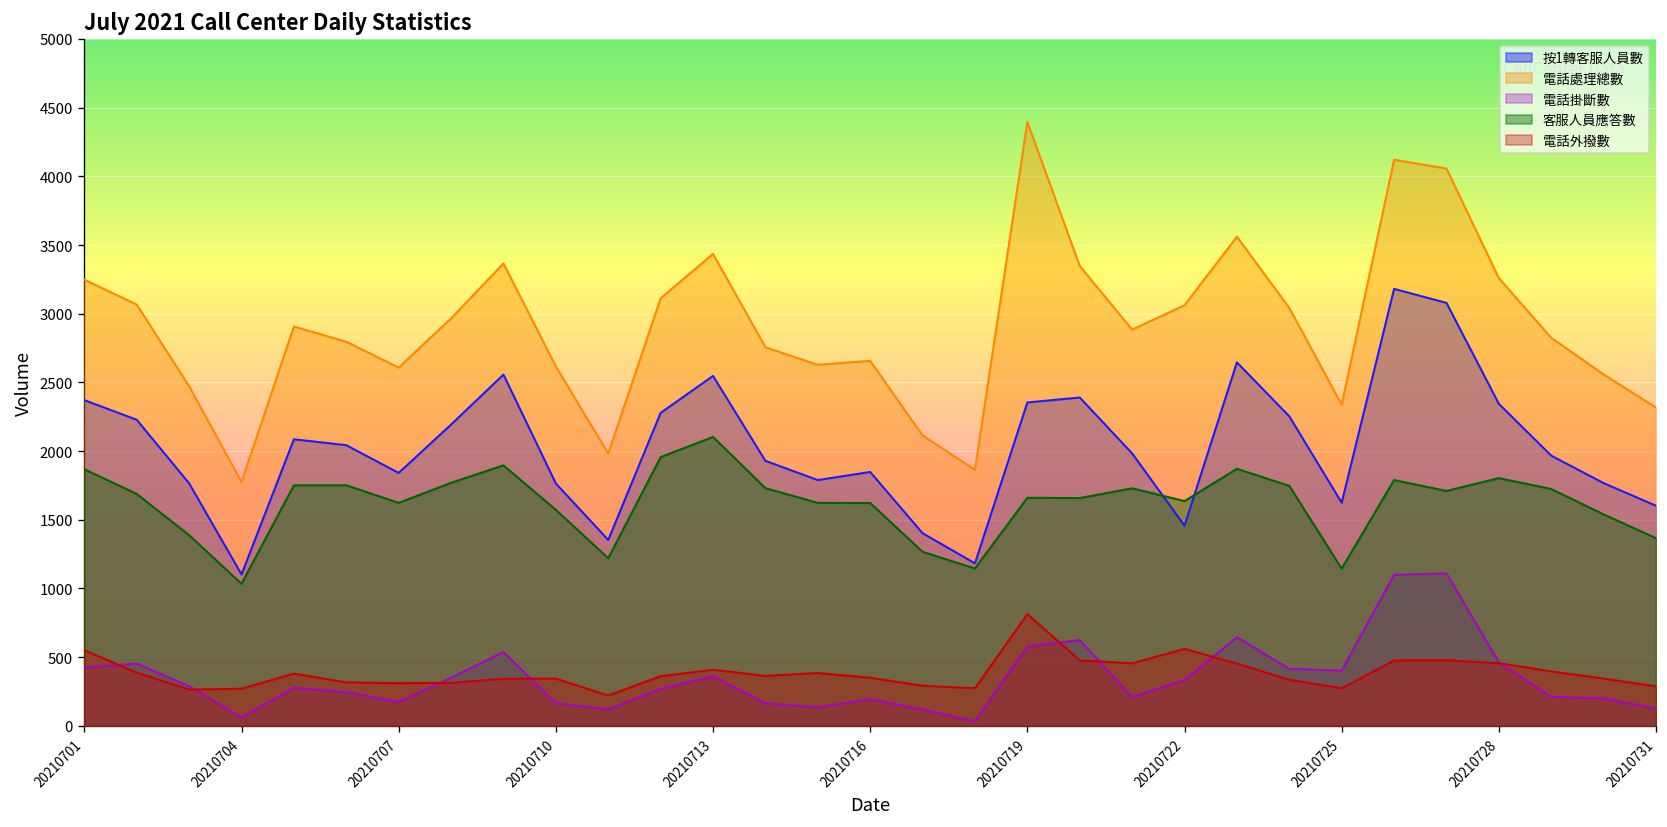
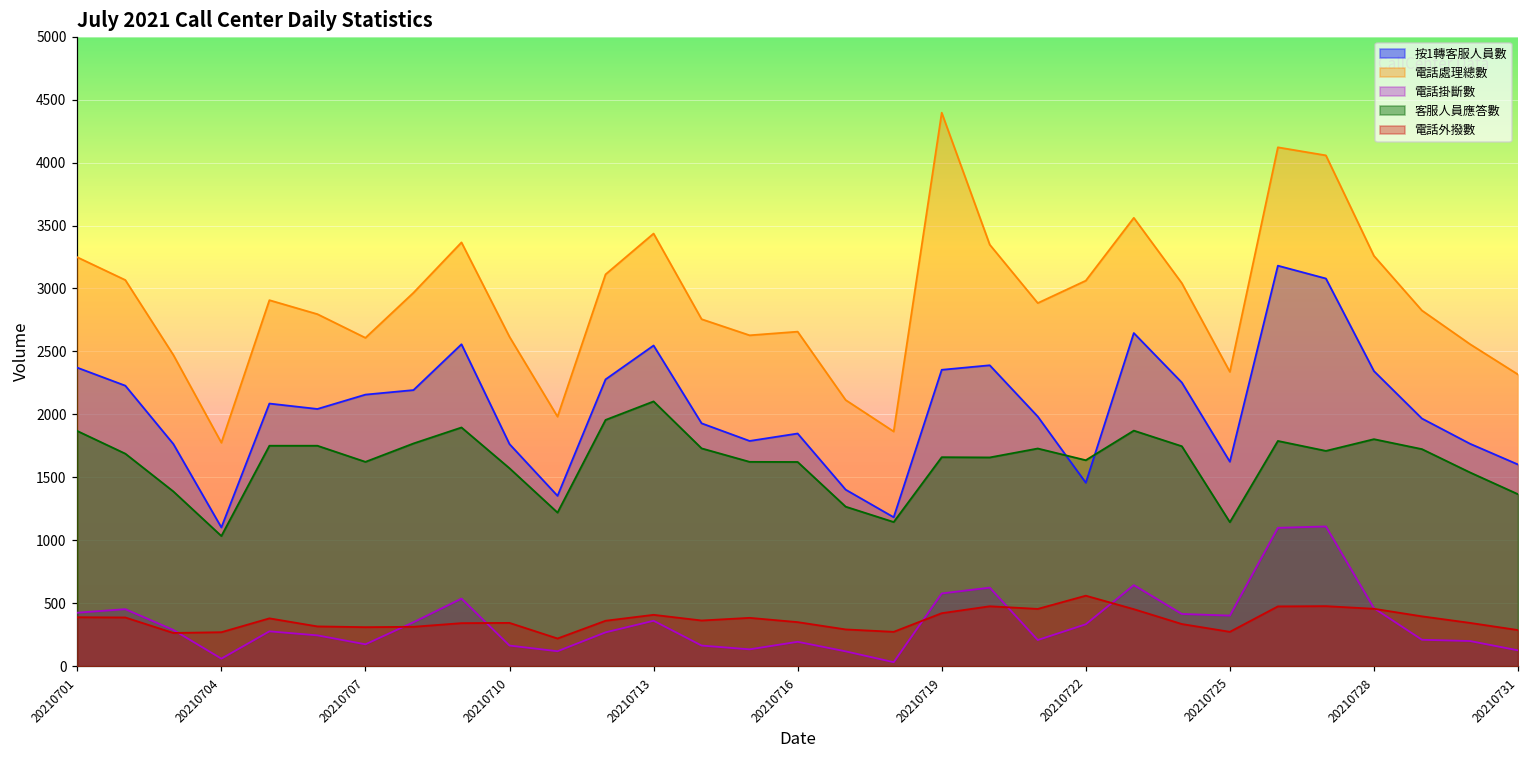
電話外撥數, 20210701: 550 -> 390
按1轉客服人員數, 20210707: 1840 -> 2160
電話外撥數, 20210719: 810 -> 420
